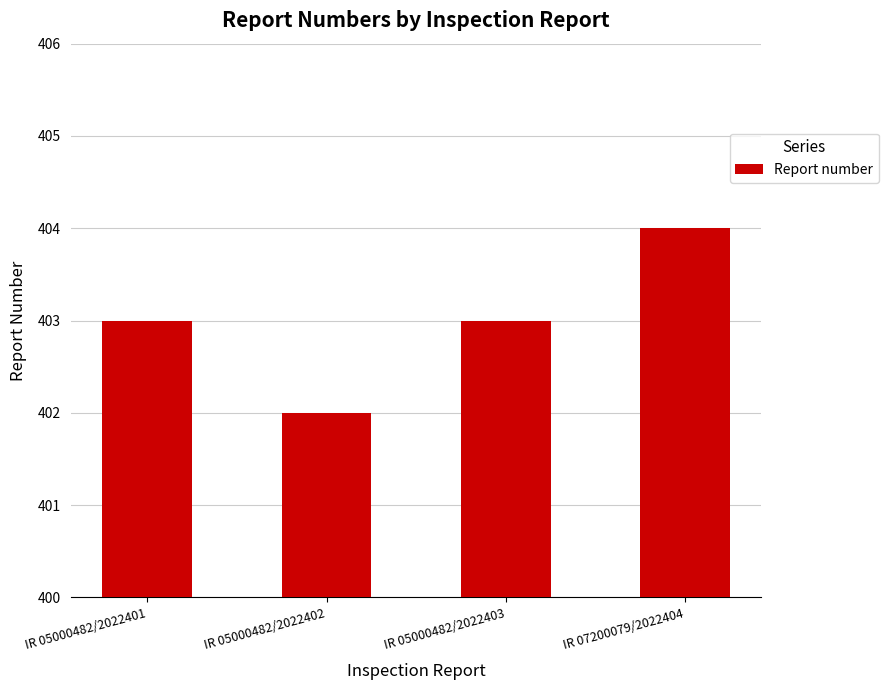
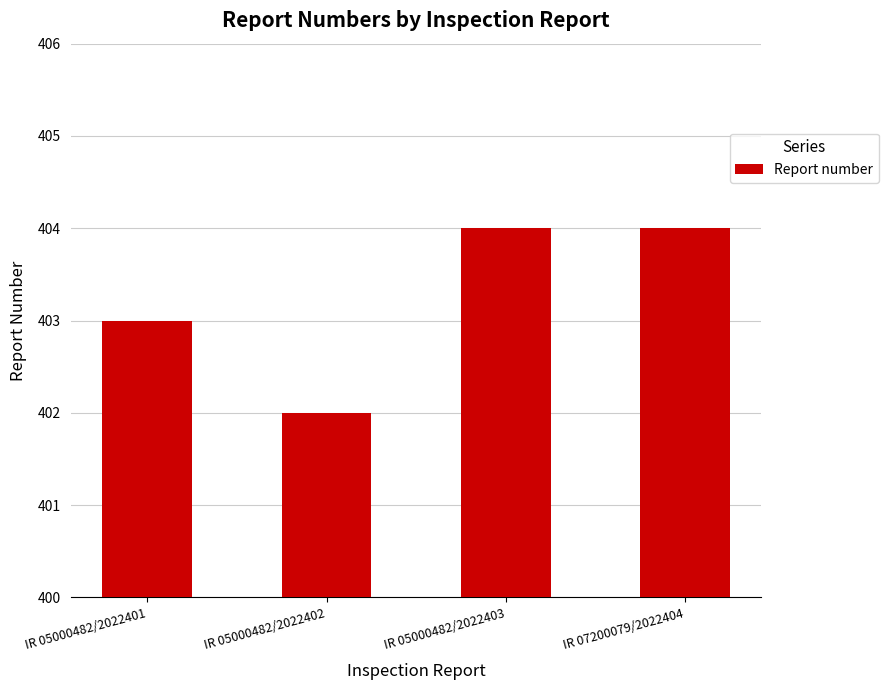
IR 05000482/2022403: 403 -> 404
